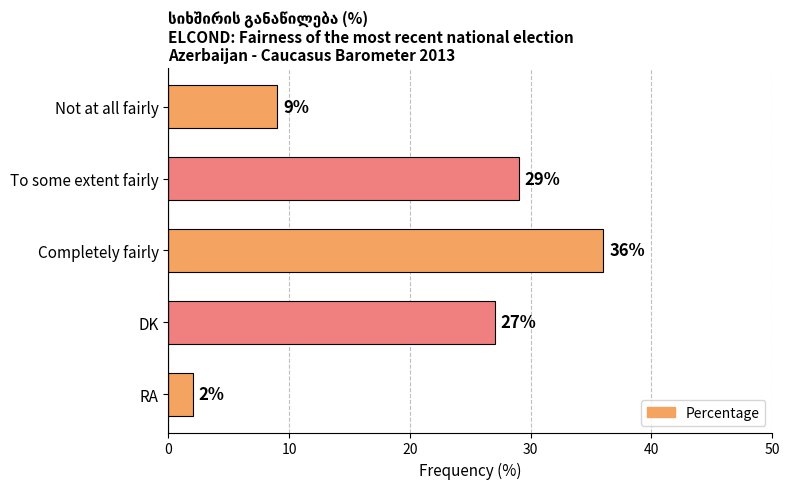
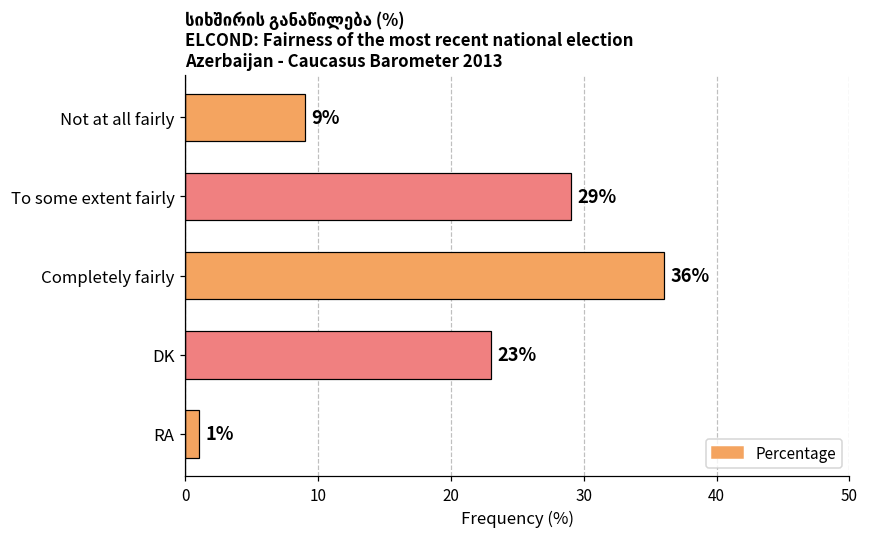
DK: 27% -> 23%
RA: 2% -> 1%
